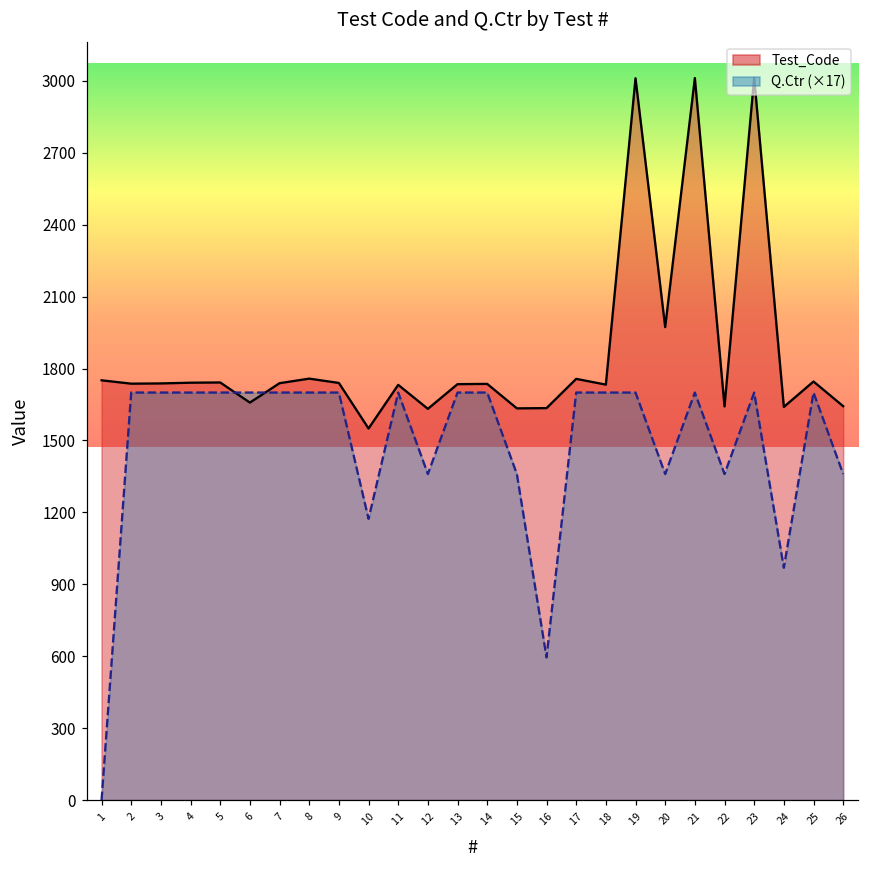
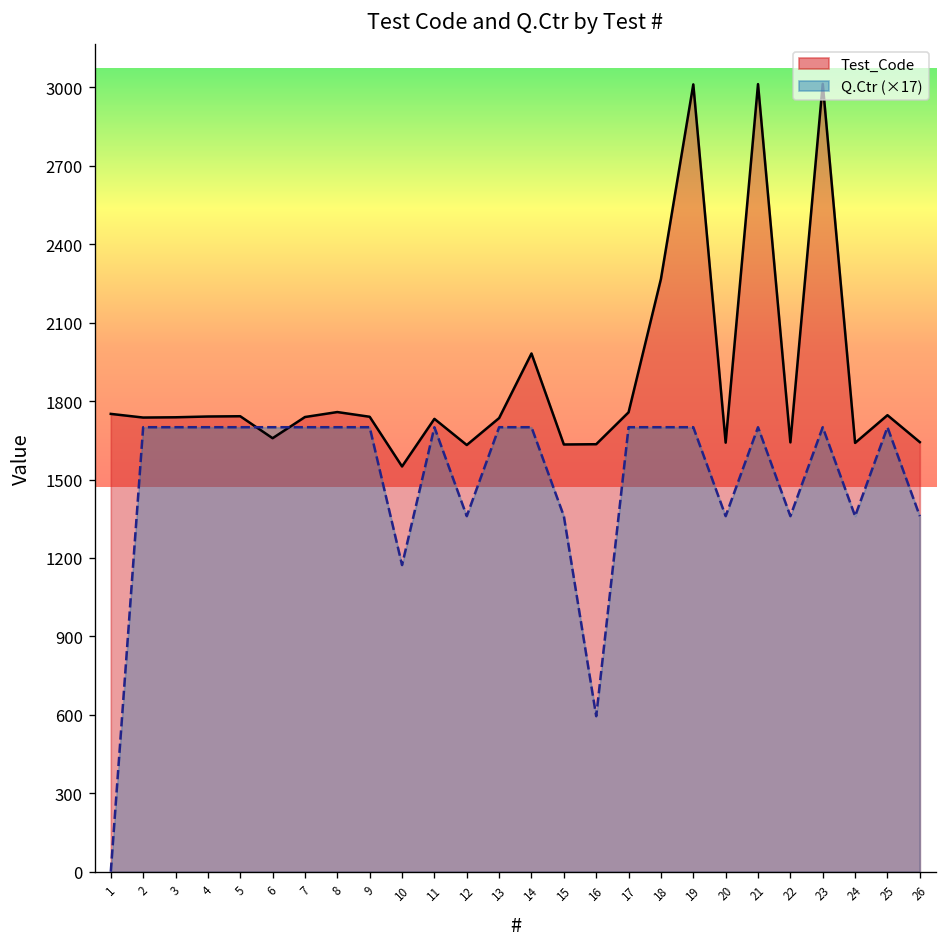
Test_Code, 14: 1740 -> 1980
Test_Code, 18: 1730 -> 2270
Test_Code, 20: 1970 -> 1640
Q.Ctr (×17), 24: 970 -> 1360
